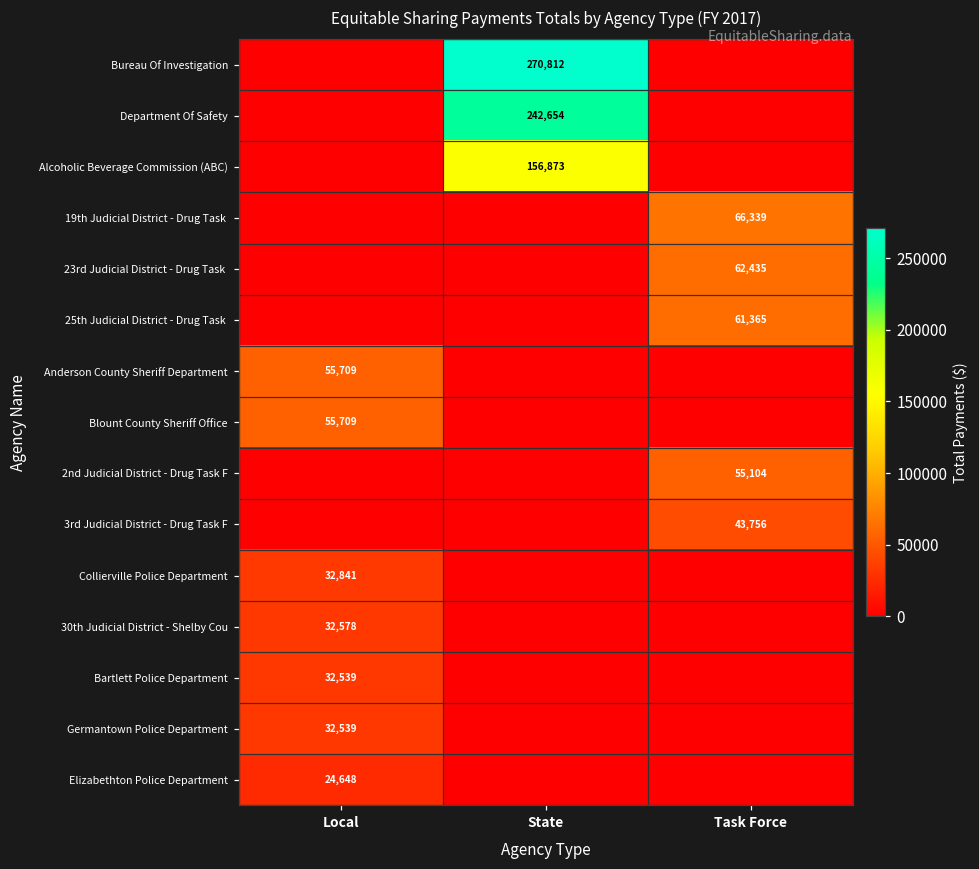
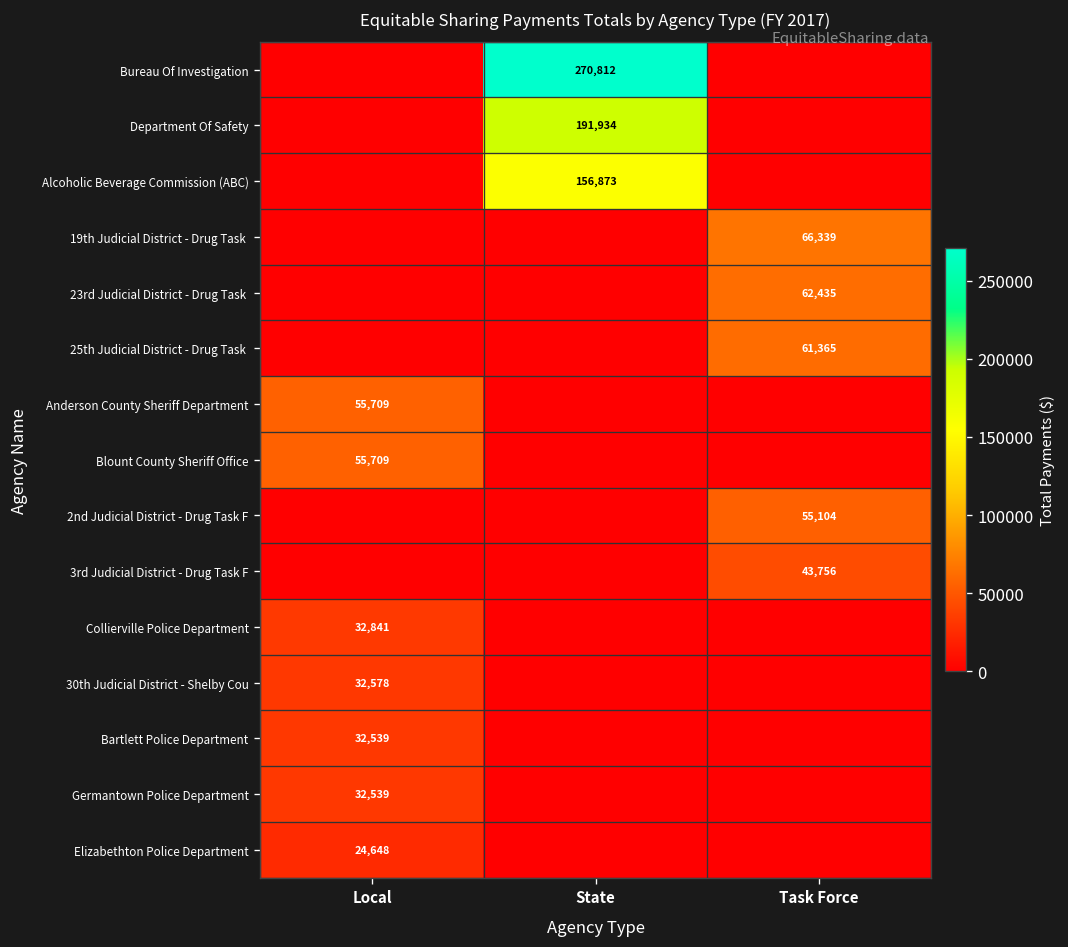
Department Of Safety, State: 242,654 -> 191,934
